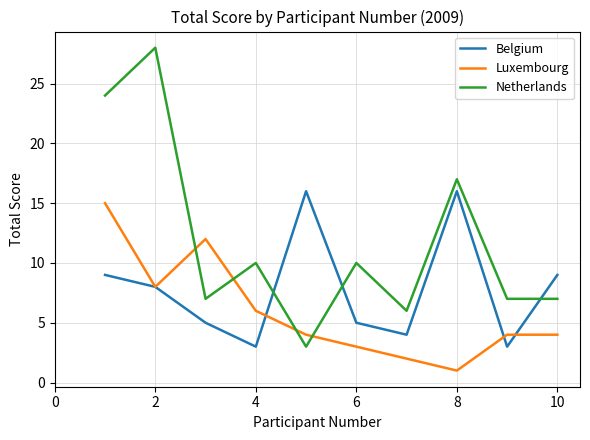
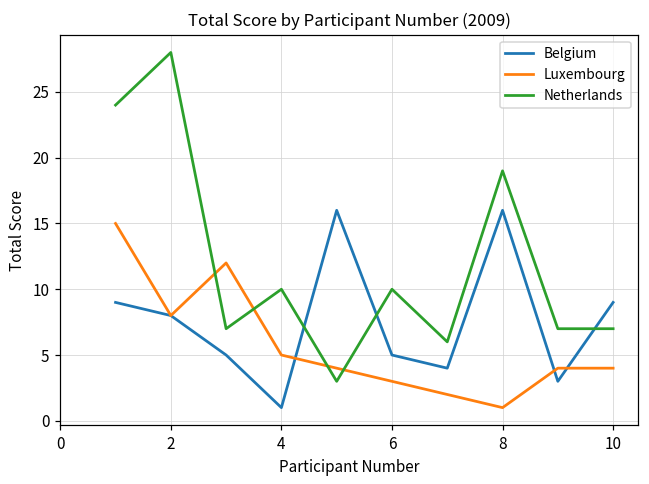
Belgium, 4: 3 -> 1
Luxembourg, 4: 6 -> 5
Netherlands, 8: 17 -> 19
